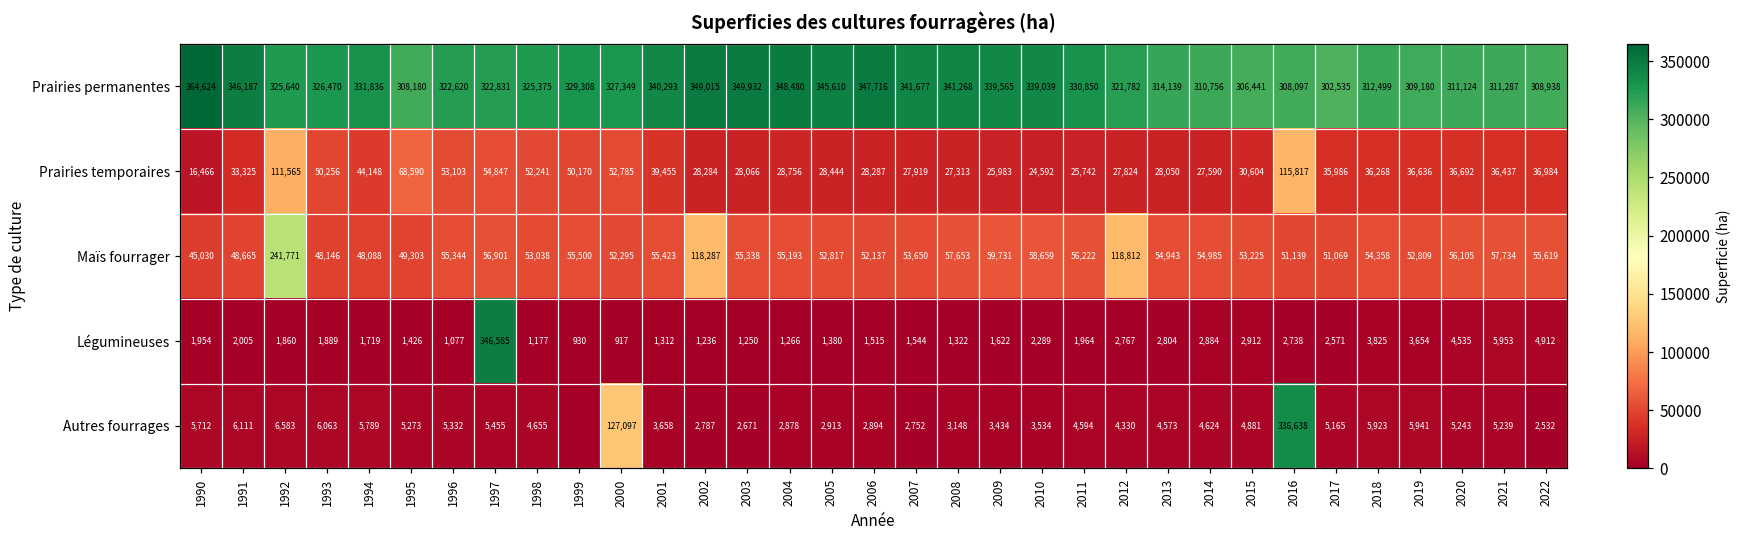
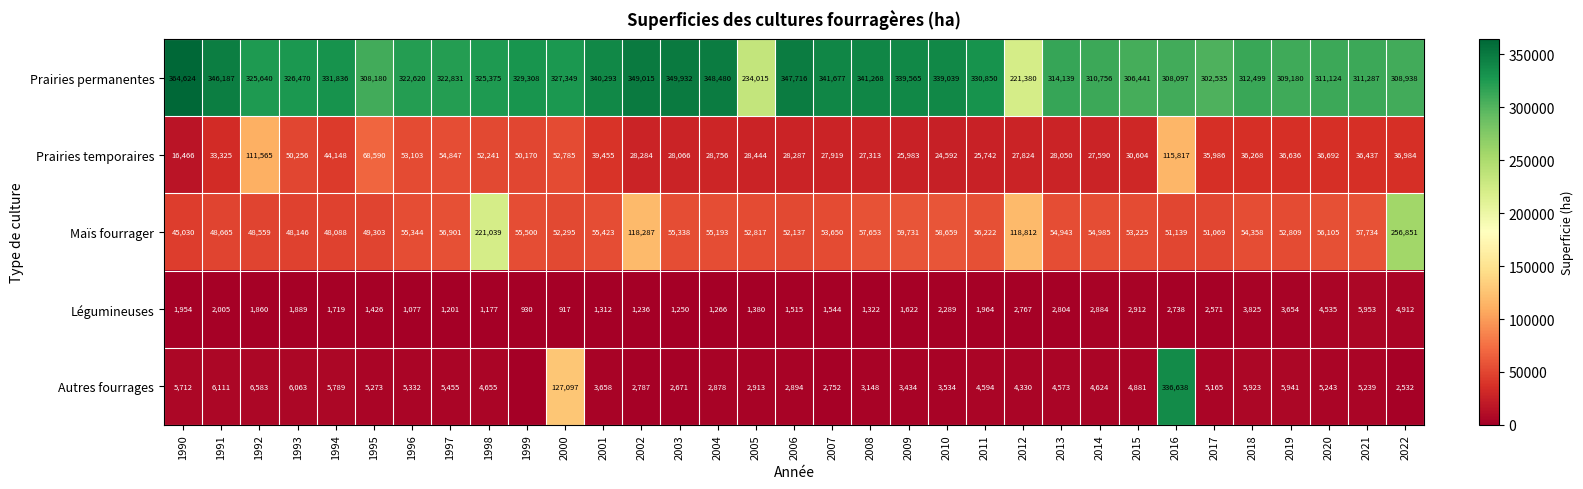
Prairies permanentes, 2005: 345,610 -> 234,015
Prairies permanentes, 2012: 321,782 -> 221,380
Maïs fourrager, 1992: 241,771 -> 48,559
Maïs fourrager, 1998: 53,038 -> 221,039
Maïs fourrager, 2022: 55,619 -> 256,851
Légumineuses, 1997: 346,585 -> 1,201
